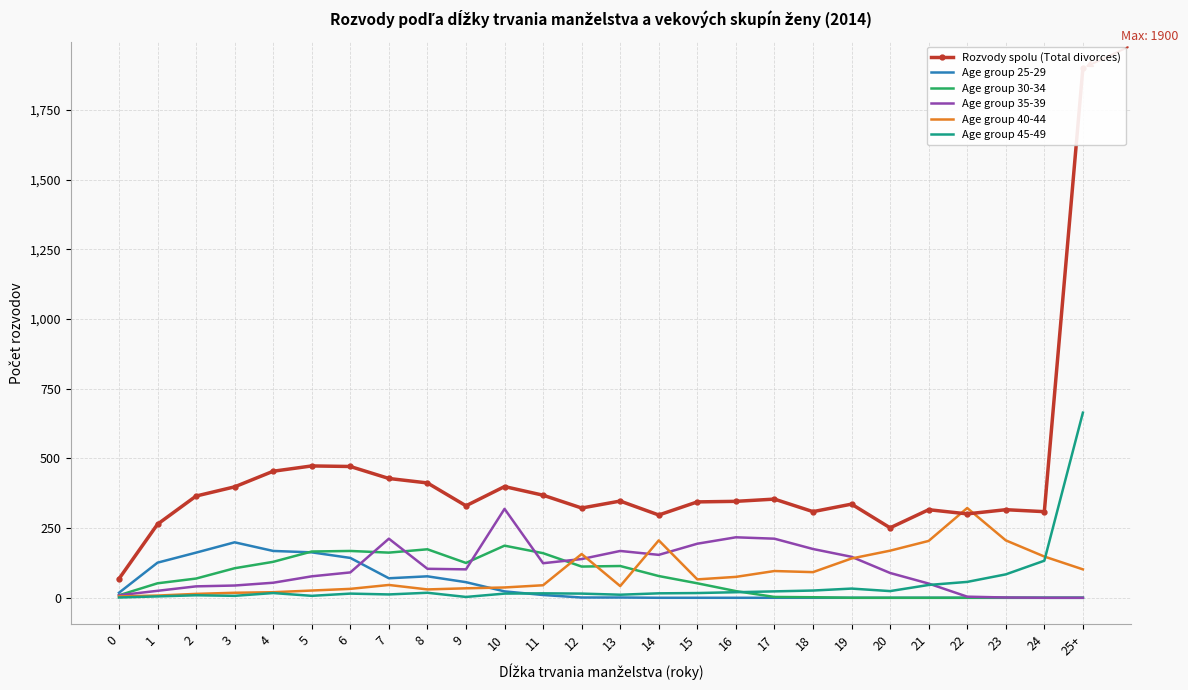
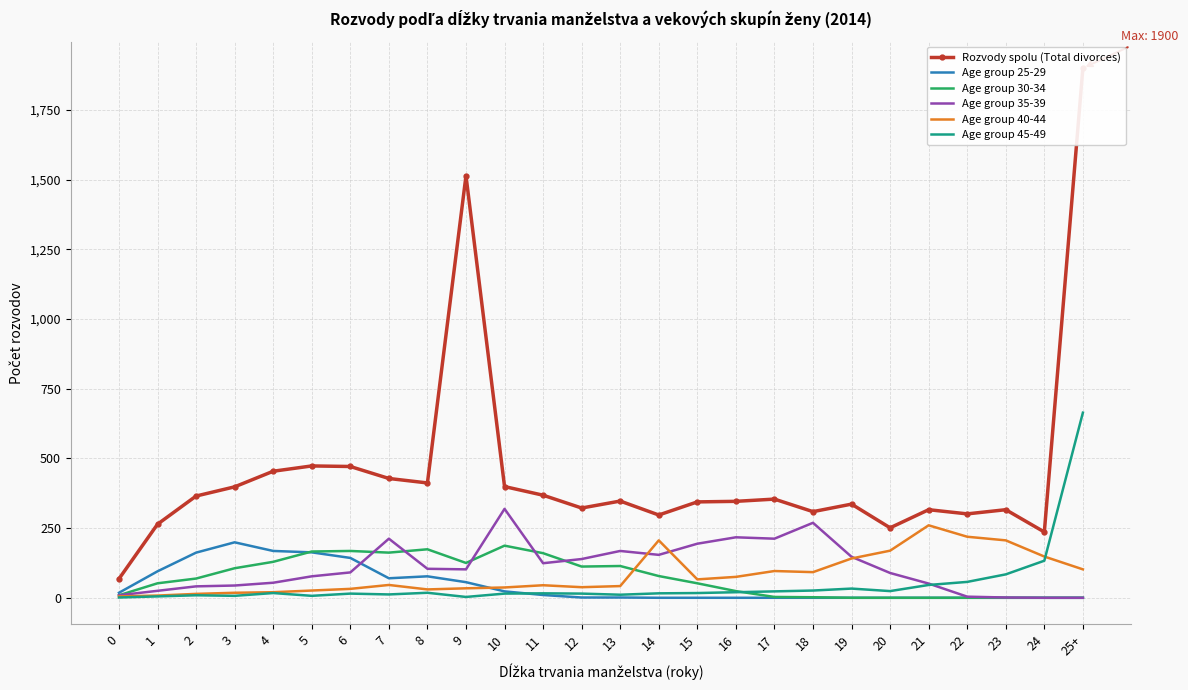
Age group 25-29, 1: 130 -> 100
Rozvody spolu (Total divorces), 9: 330 -> 1,510
Age group 40-44, 12: 160 -> 40
Age group 35-39, 18: 180 -> 270
Age group 40-44, 21: 200 -> 260
Age group 40-44, 22: 320 -> 220
Rozvody spolu (Total divorces), 24: 310 -> 240
